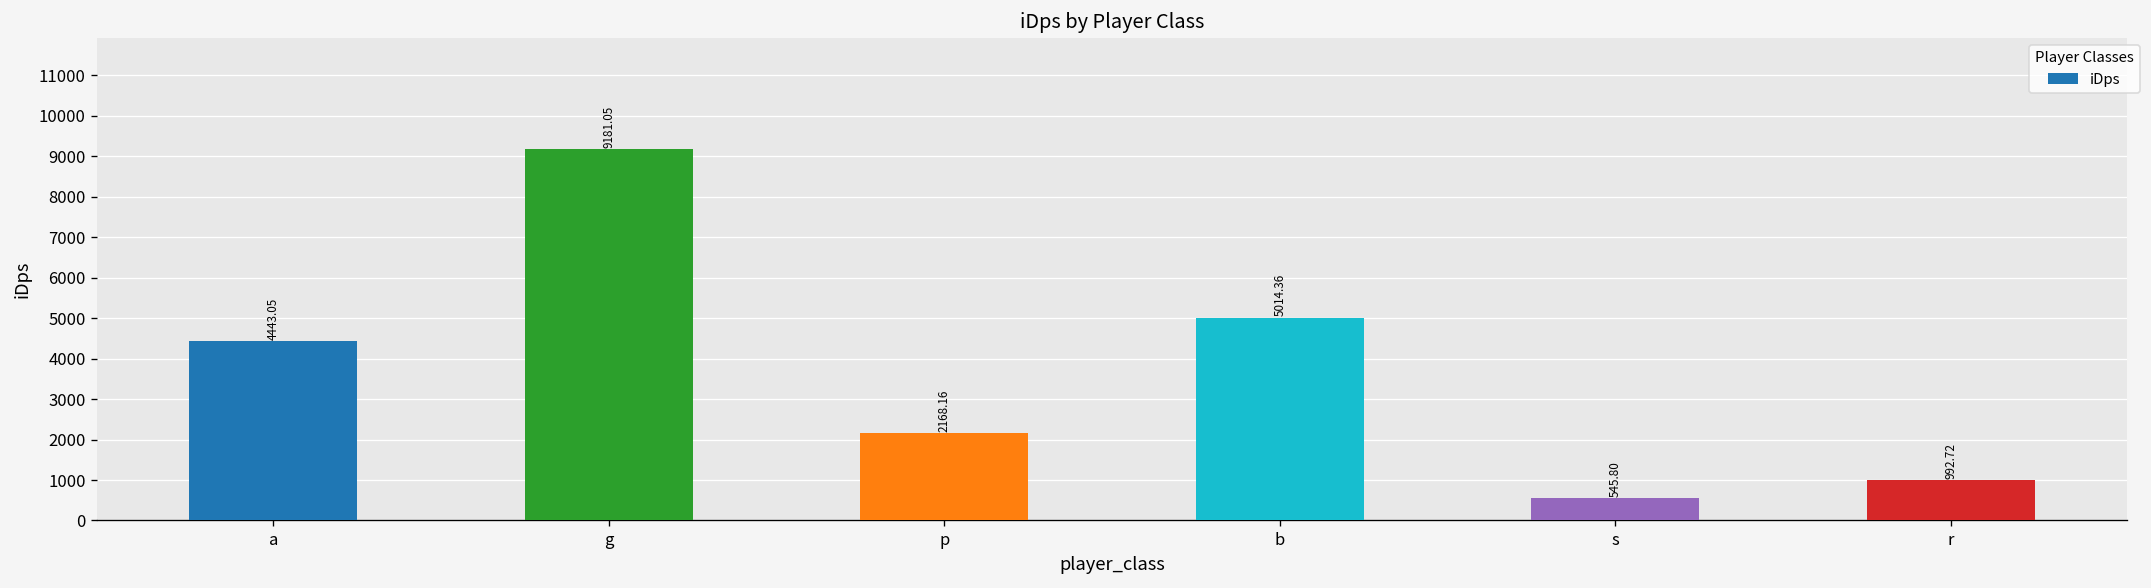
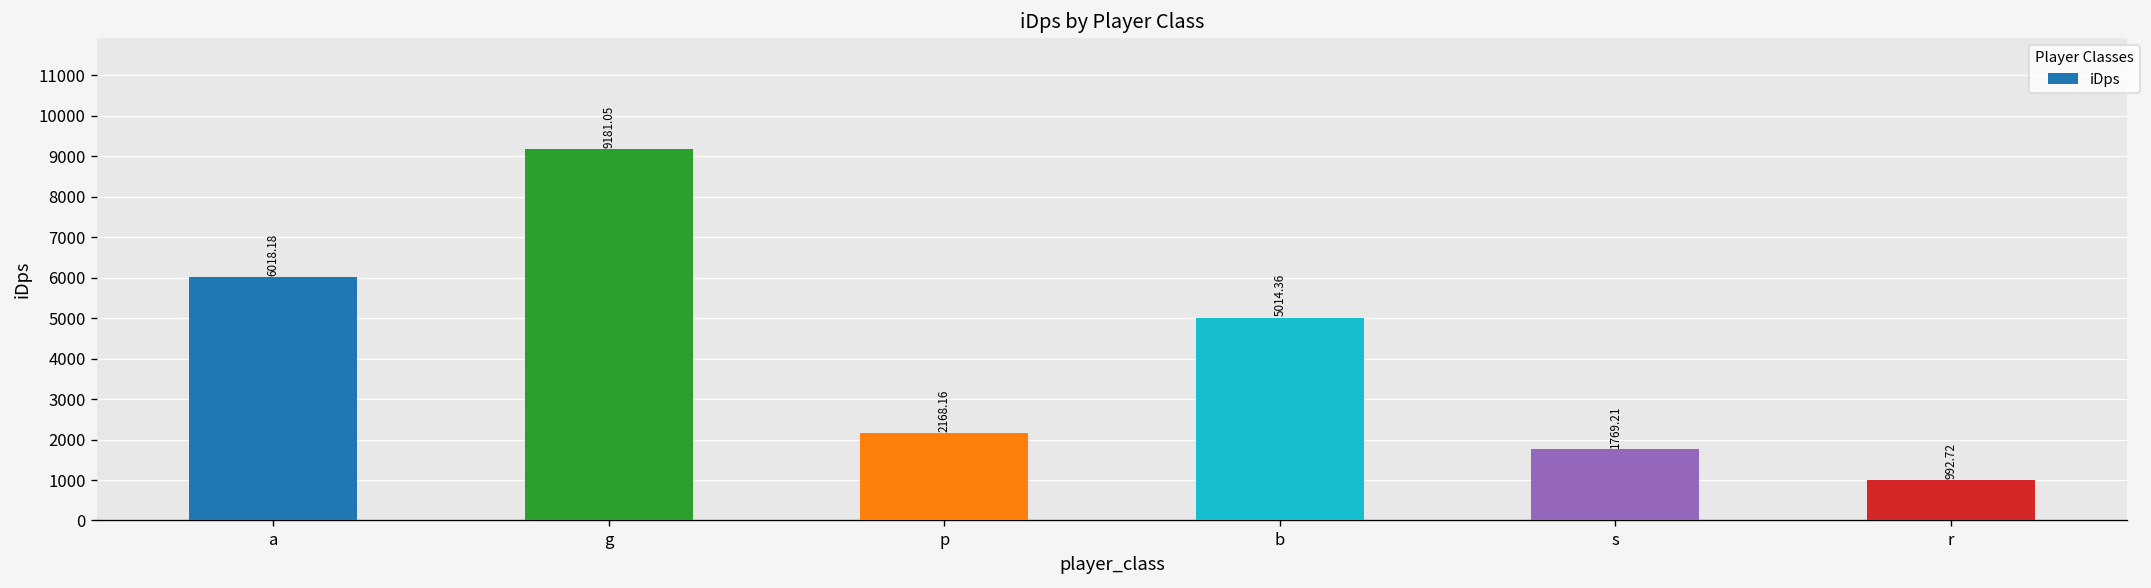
a: 4443.05 -> 6018.18
s: 545.80 -> 1769.21
